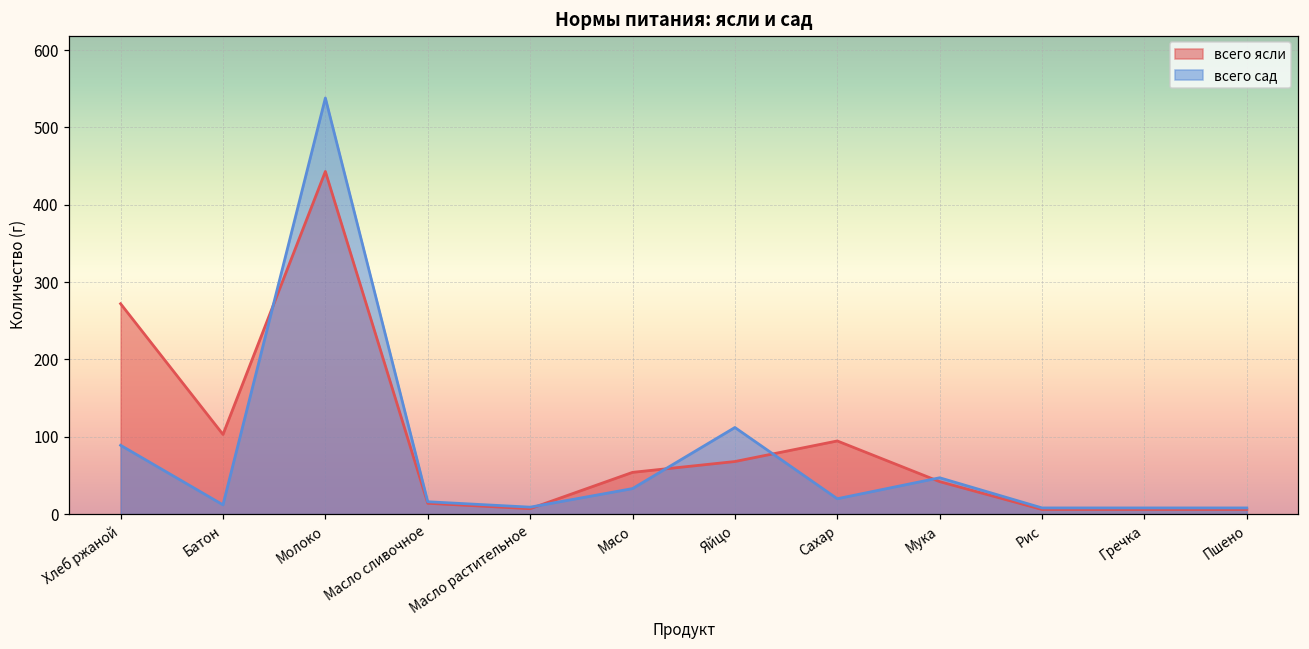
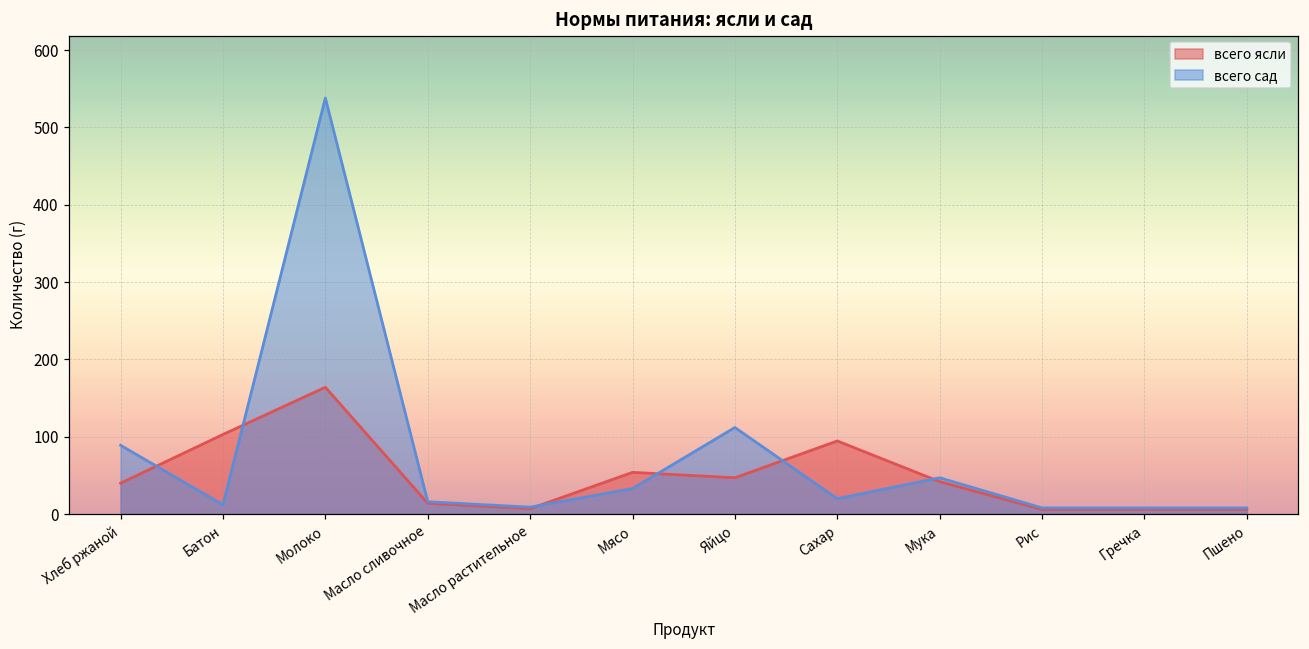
всего ясли, Хлеб ржаной: 270 -> 40
всего ясли, Молоко: 440 -> 160
всего ясли, Яйцо: 70 -> 50
